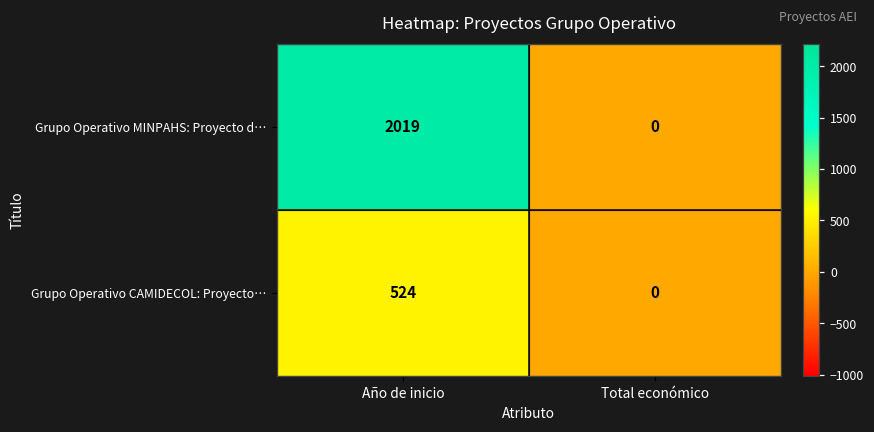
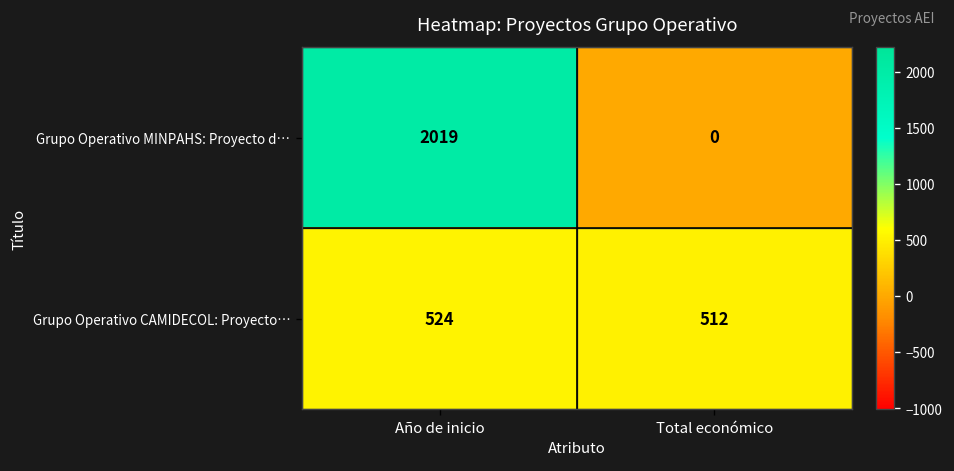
Grupo Operativo CAMIDECOL: Proyecto…, Total económico: 0 -> 512
